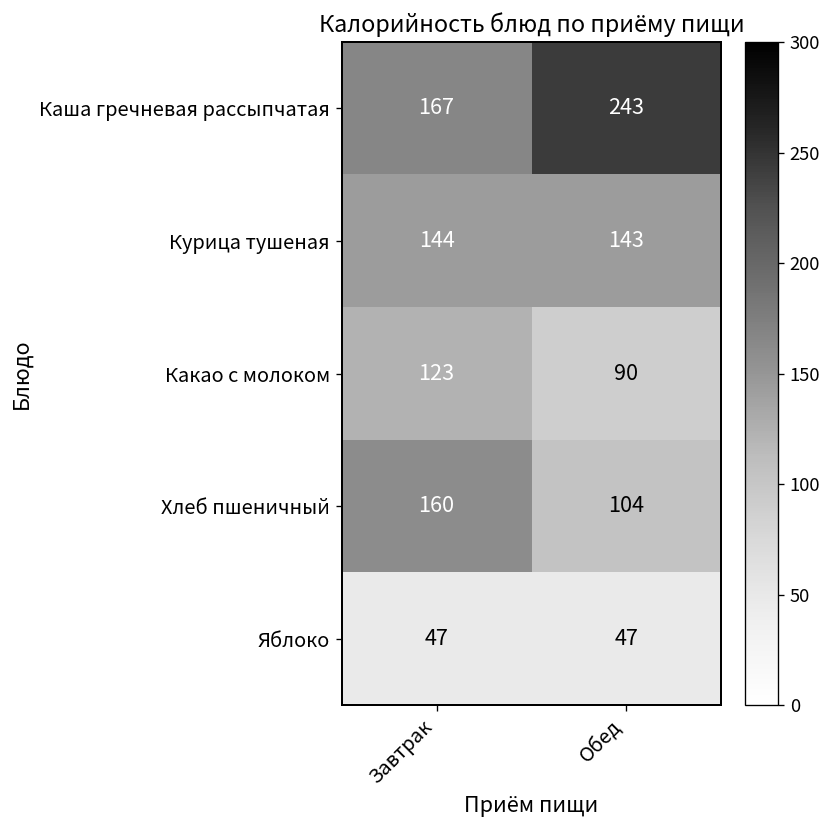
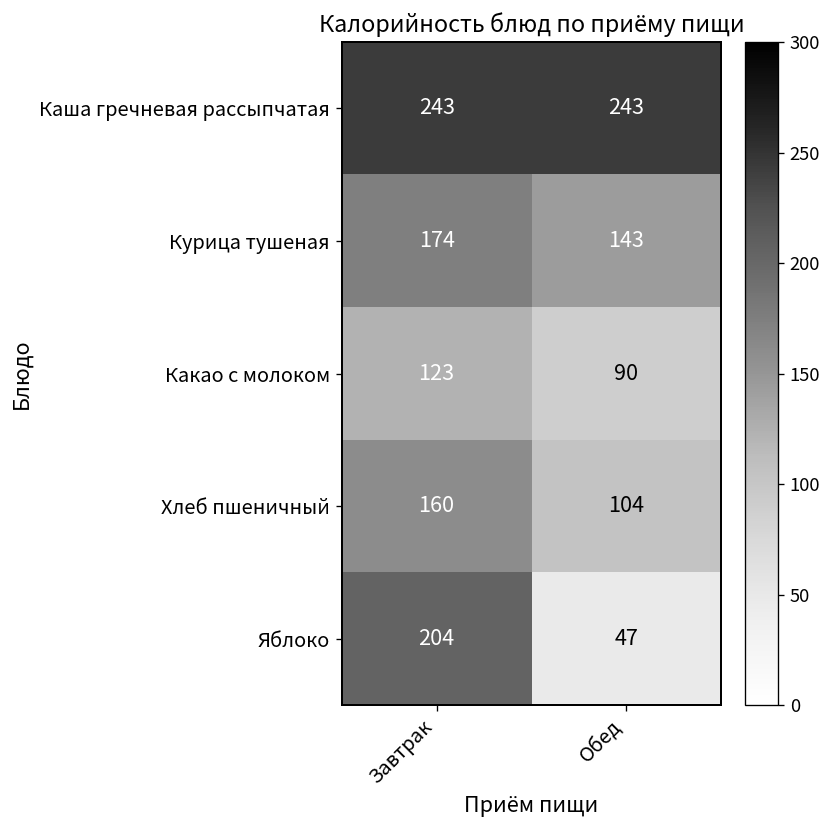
Каша гречневая рассыпчатая, Завтрак: 167 -> 243
Курица тушеная, Завтрак: 144 -> 174
Яблоко, Завтрак: 47 -> 204
